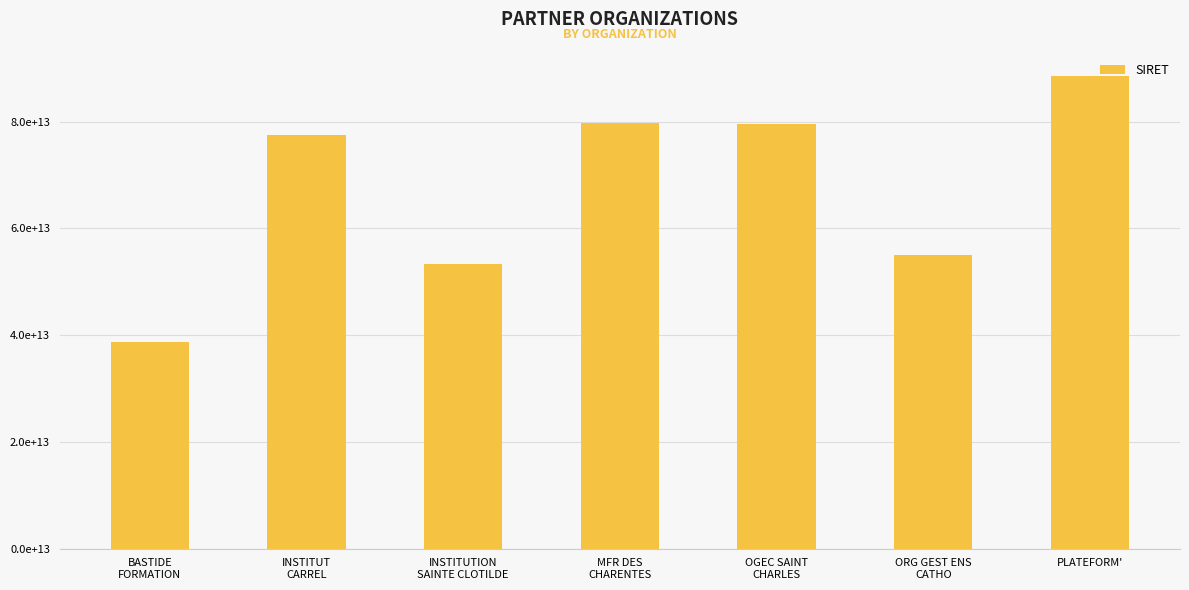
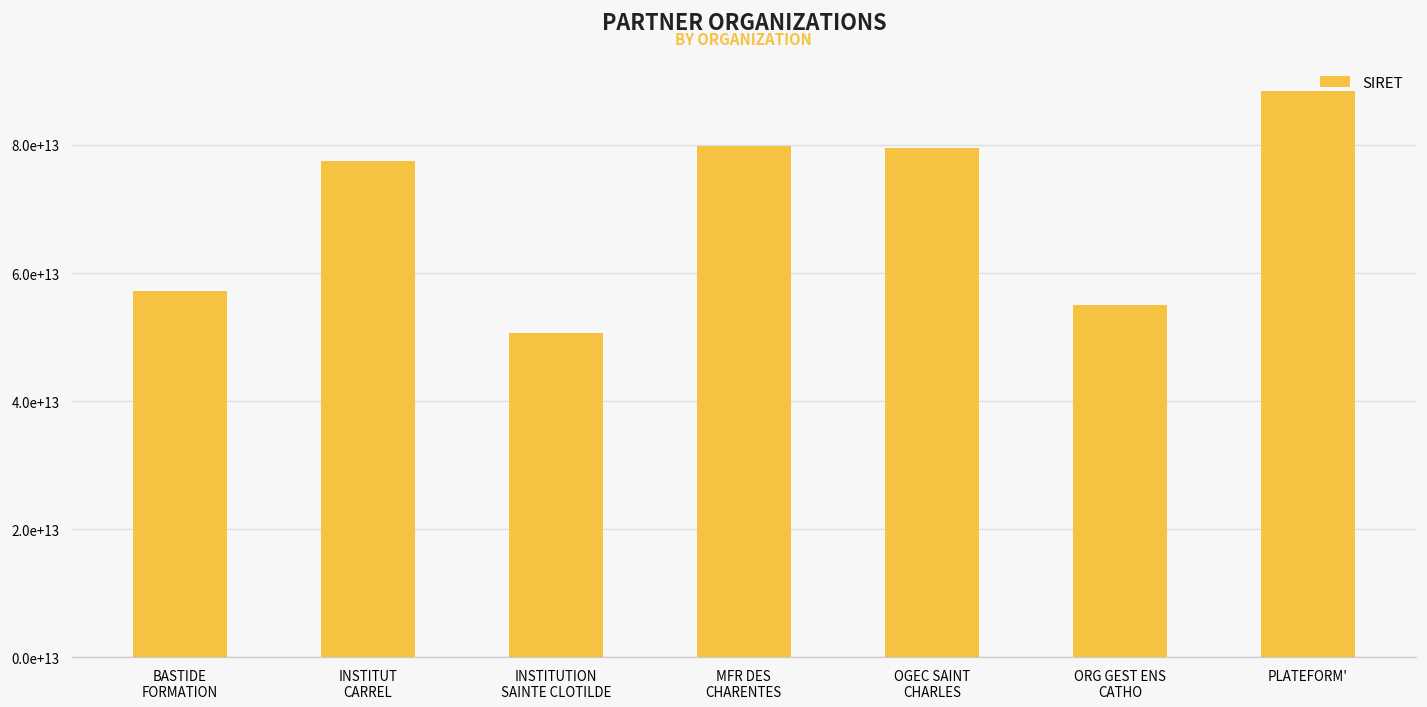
BASTIDE FORMATION: 39000000000000 -> 57000000000000
INSTITUTION SAINTE CLOTILDE: 53000000000000 -> 51000000000000
